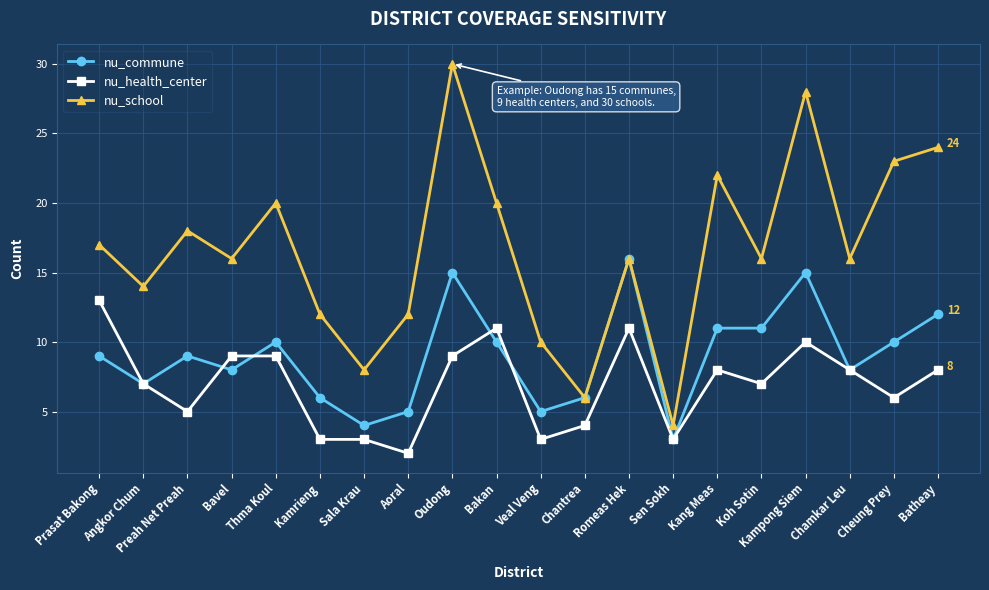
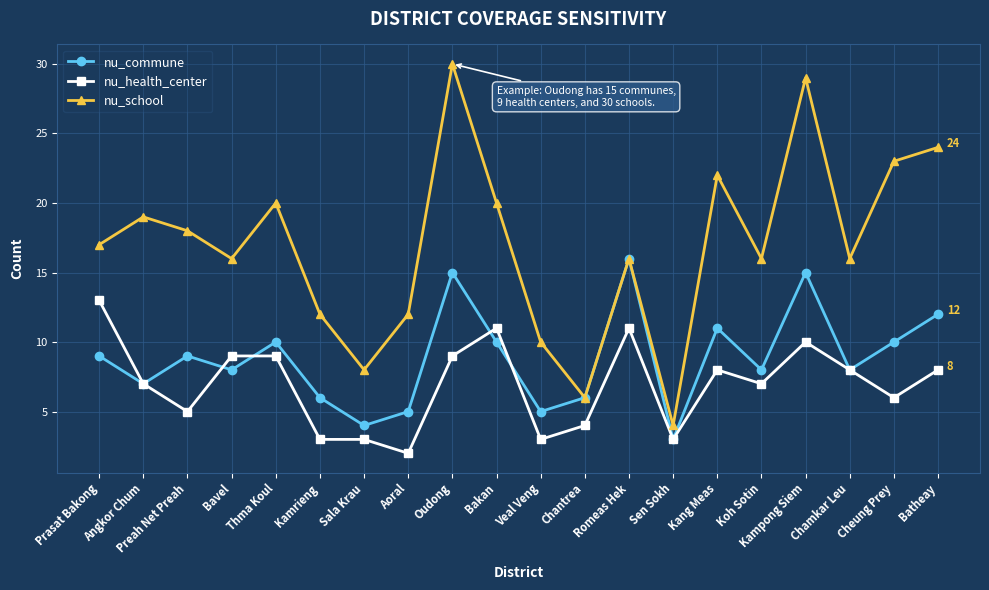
nu_school, Angkor Chum: 14 -> 19
nu_commune, Koh Sotin: 11 -> 8
nu_school, Kampong Siem: 28 -> 29
